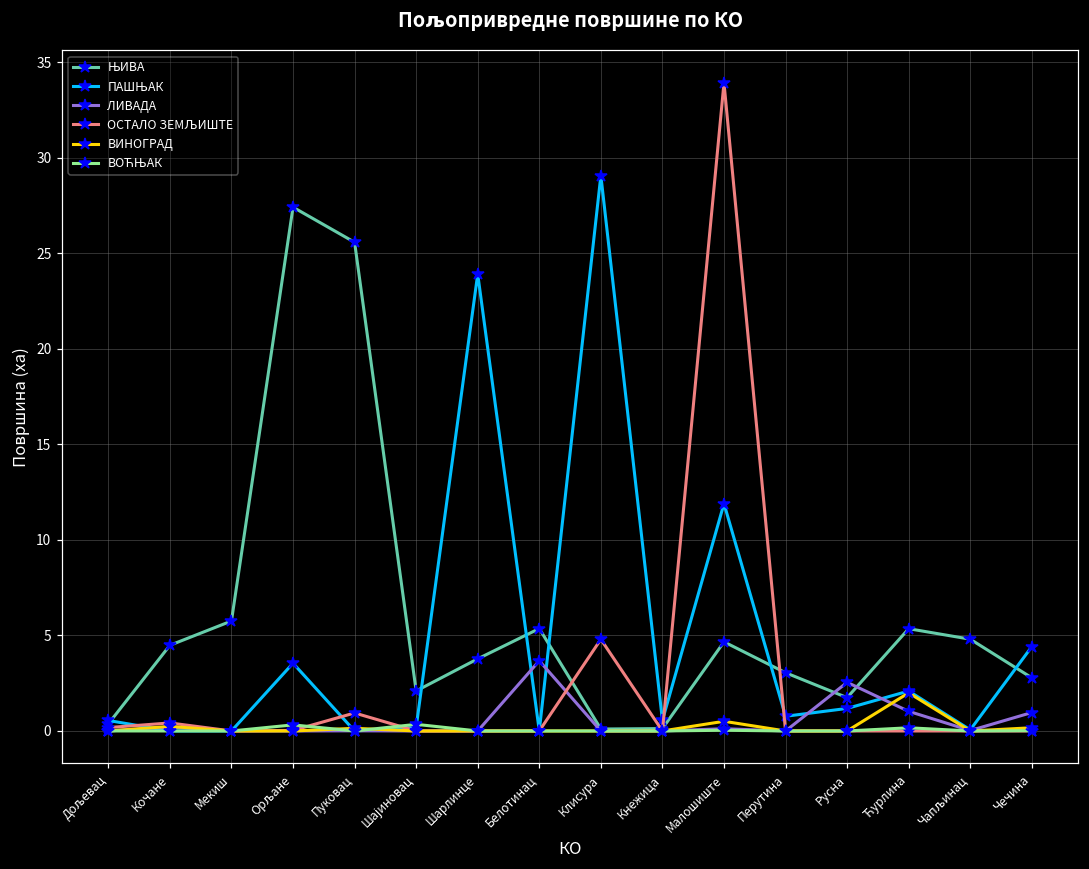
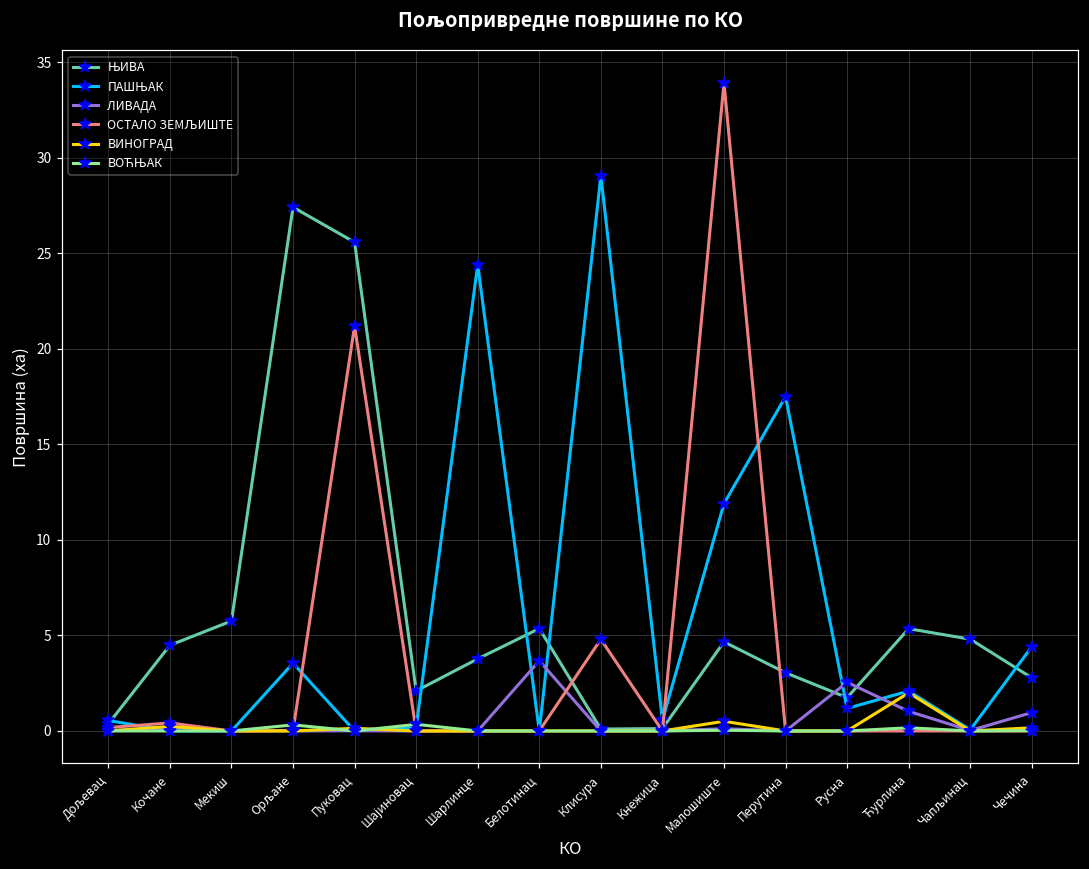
ОСТАЛО ЗЕМЉИШТЕ, Пуковац: 0.9 -> 21.2
ПАШЊАК, Шарлинце: 23.9 -> 24.4
ПАШЊАК, Перутина: 0.8 -> 17.5
